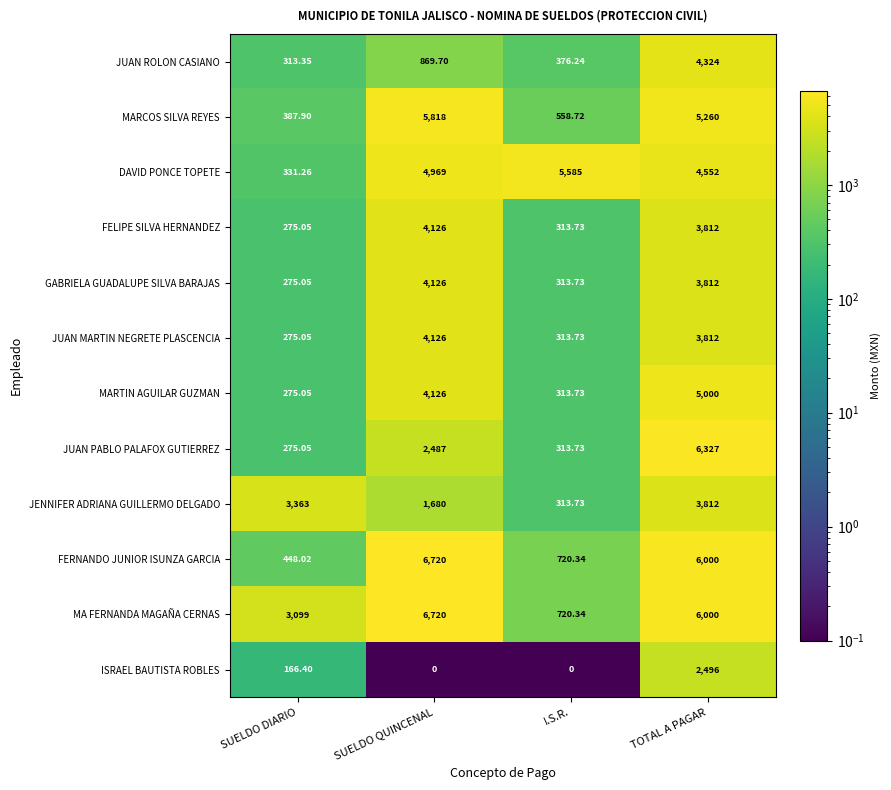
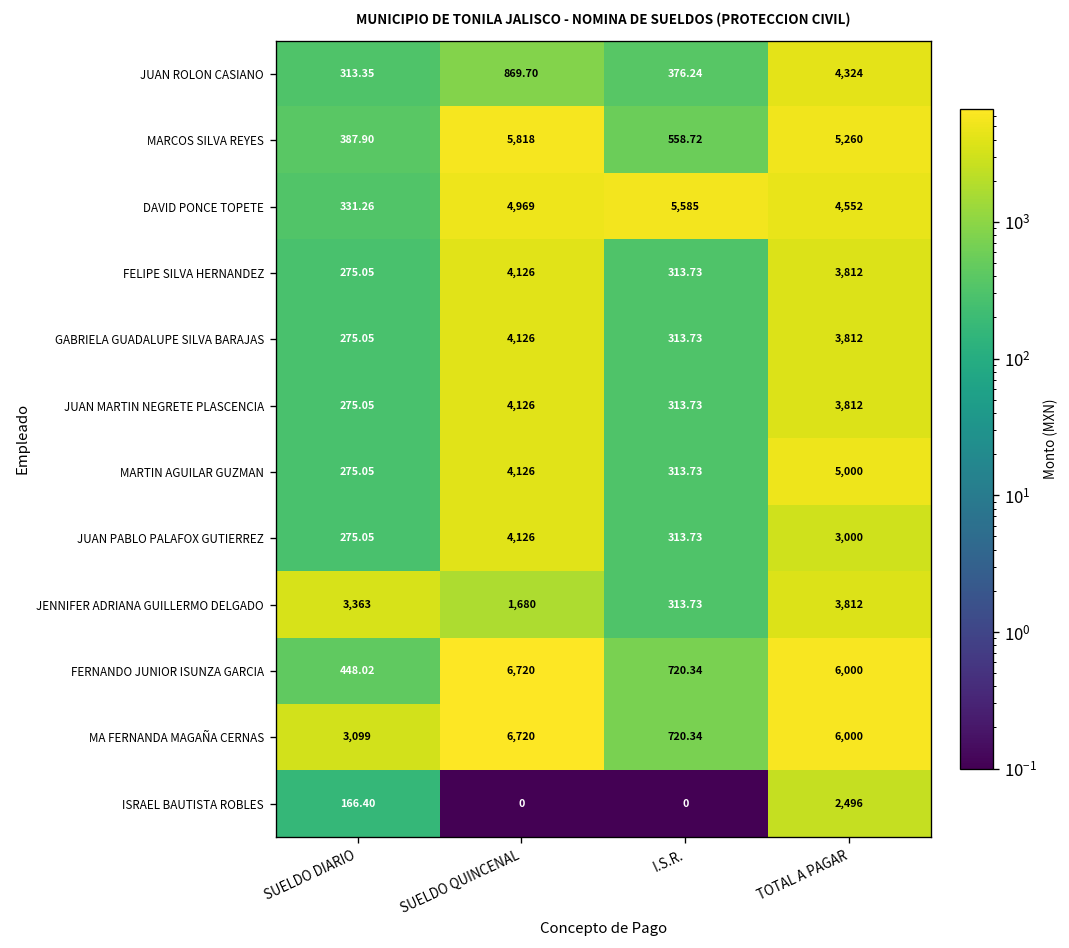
JUAN PABLO PALAFOX GUTIERREZ, SUELDO QUINCENAL: 2,487 -> 4,126
JUAN PABLO PALAFOX GUTIERREZ, TOTAL A PAGAR: 6,327 -> 3,000
